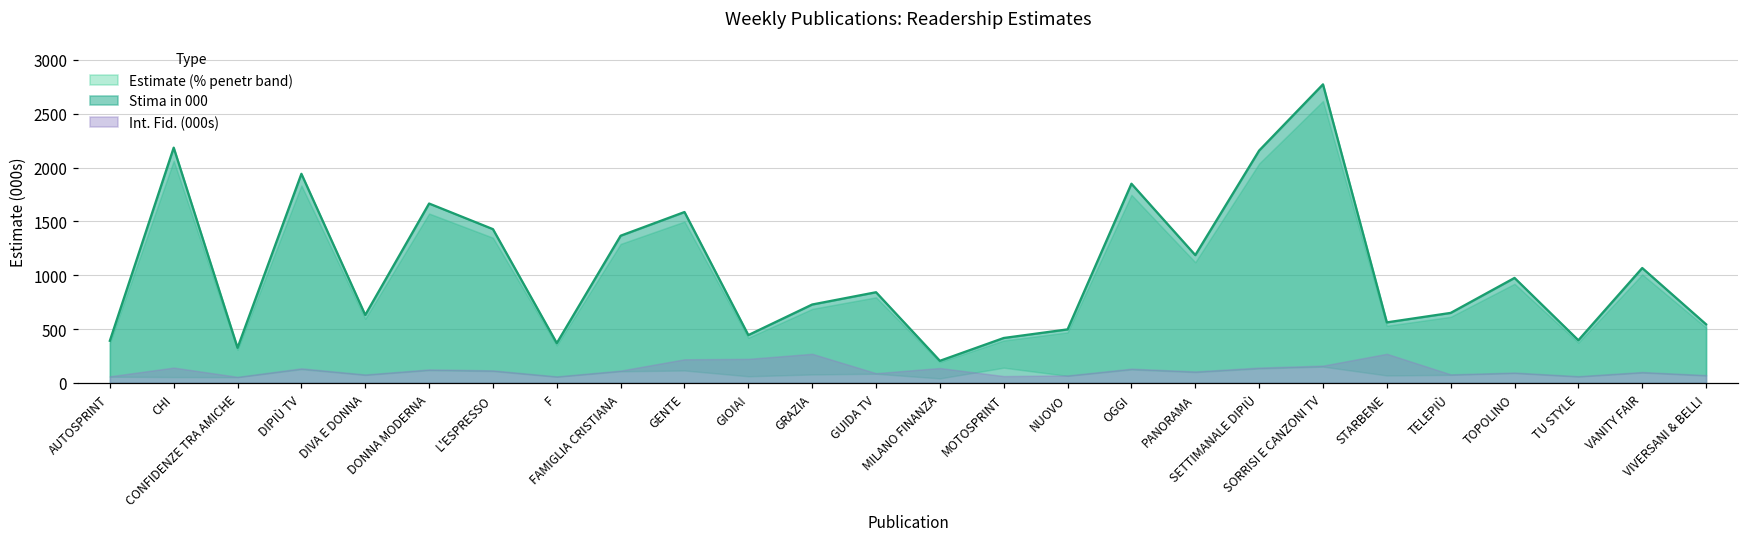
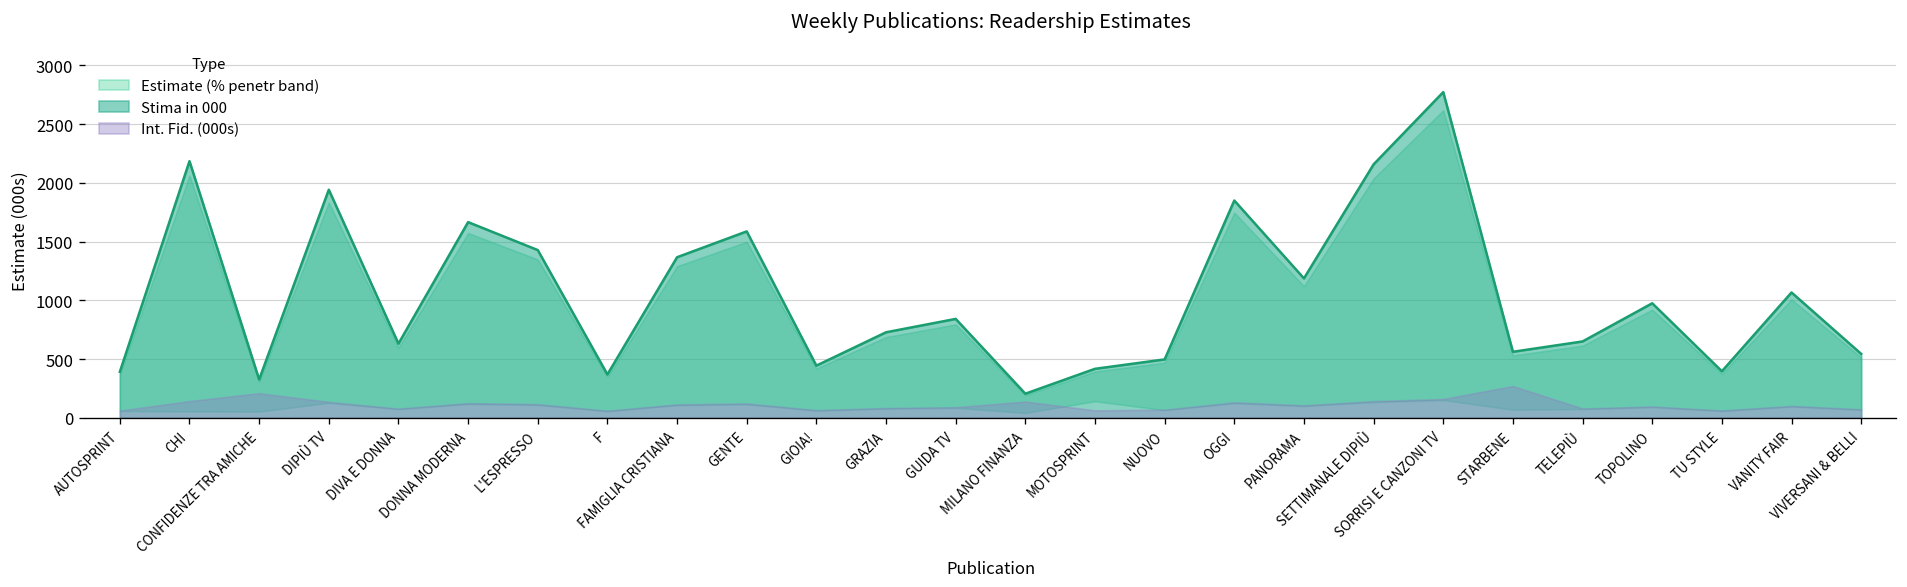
Int. Fid. (000s), CONFIDENZE TRA AMICHE: 100 -> 200
Int. Fid. (000s), GENTE: 200 -> 100
Int. Fid. (000s), GIOIA!: 200 -> 100
Int. Fid. (000s), GRAZIA: 300 -> 100
